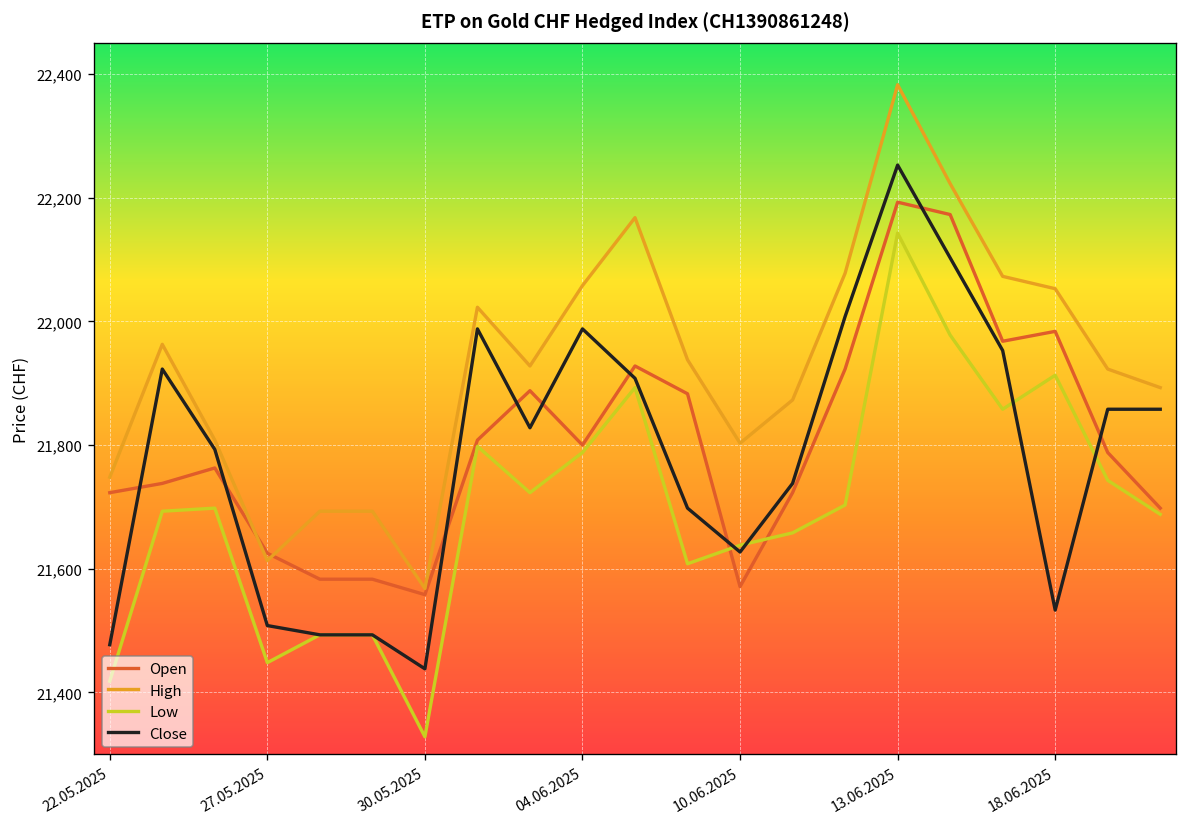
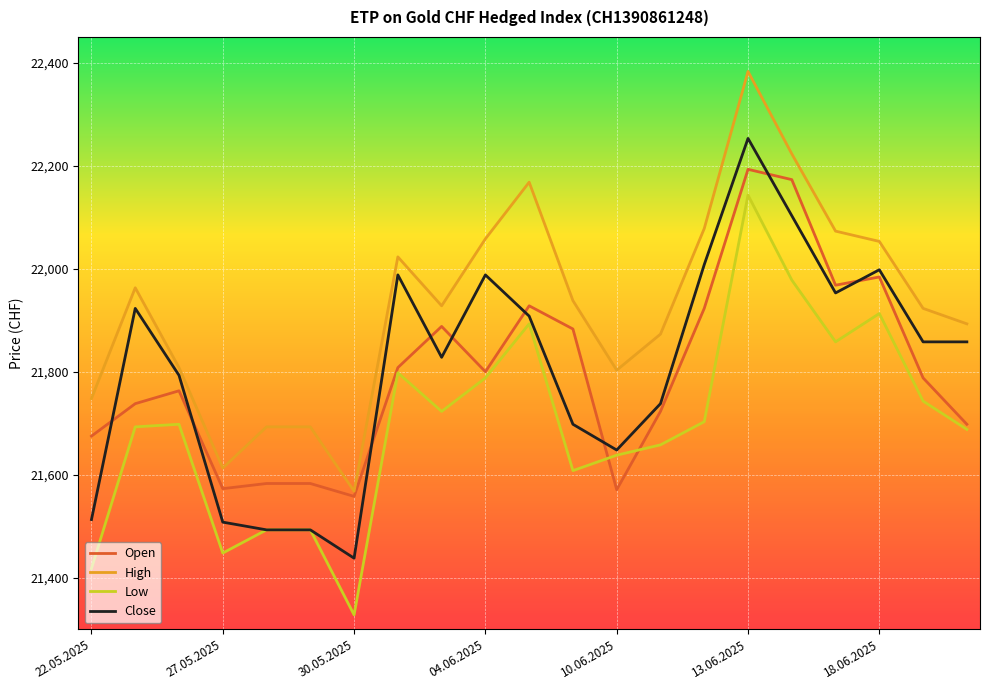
Open, 22.05.2025: 21,720 -> 21,680
Close, 22.05.2025: 21,480 -> 21,510
Open, 27.05.2025: 21,630 -> 21,570
Close, 10.06.2025: 21,630 -> 21,650
Close, 18.06.2025: 21,530 -> 22,000
